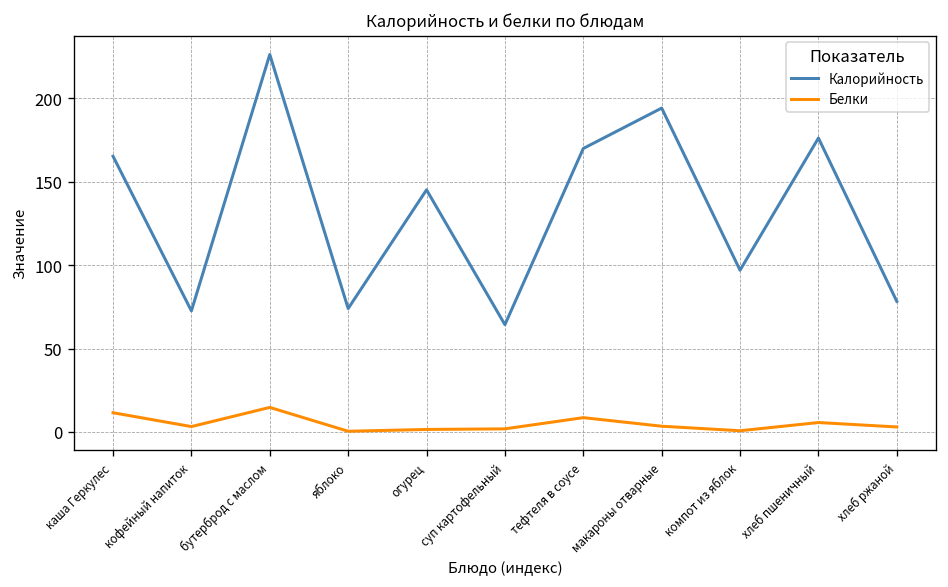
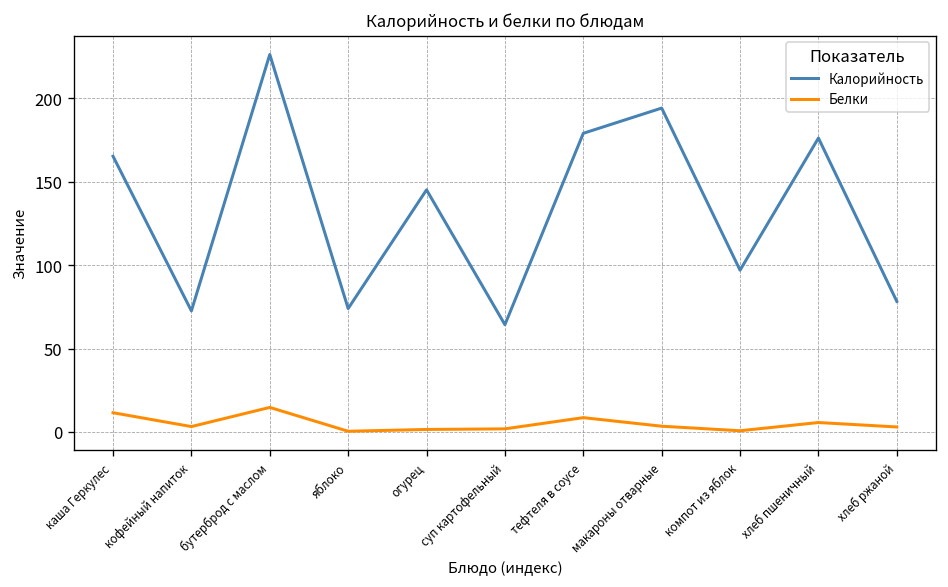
Калорийность, тефтеля в соусе: 170 -> 179
